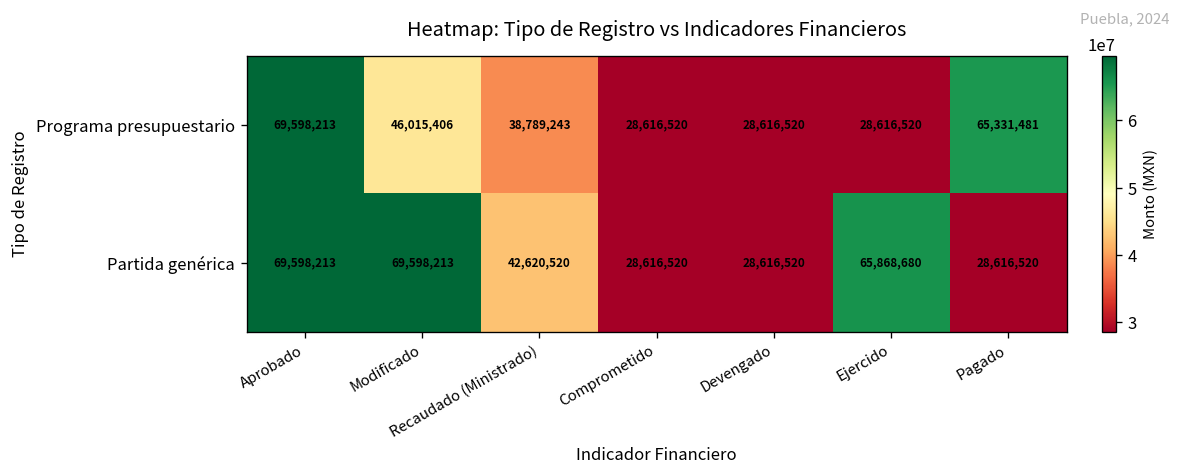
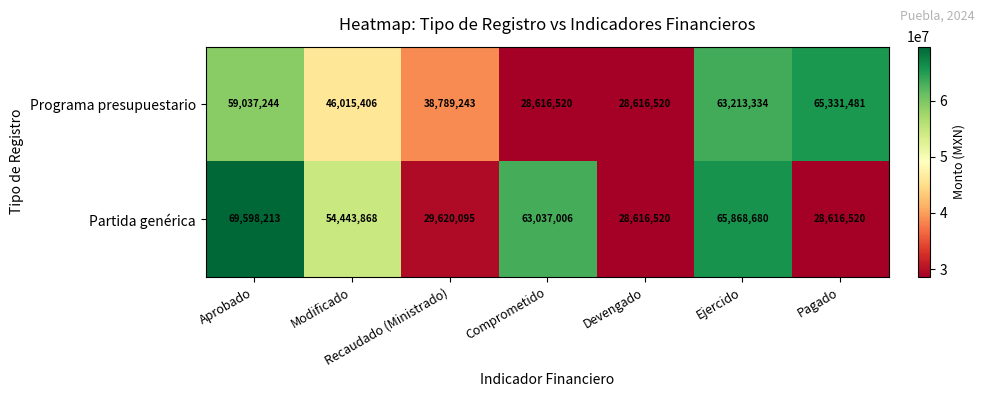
Programa presupuestario, Aprobado: 69,598,213 -> 59,037,244
Programa presupuestario, Ejercido: 28,616,520 -> 63,213,334
Partida genérica, Modificado: 69,598,213 -> 54,443,868
Partida genérica, Recaudado (Ministrado): 42,620,520 -> 29,620,095
Partida genérica, Comprometido: 28,616,520 -> 63,037,006
